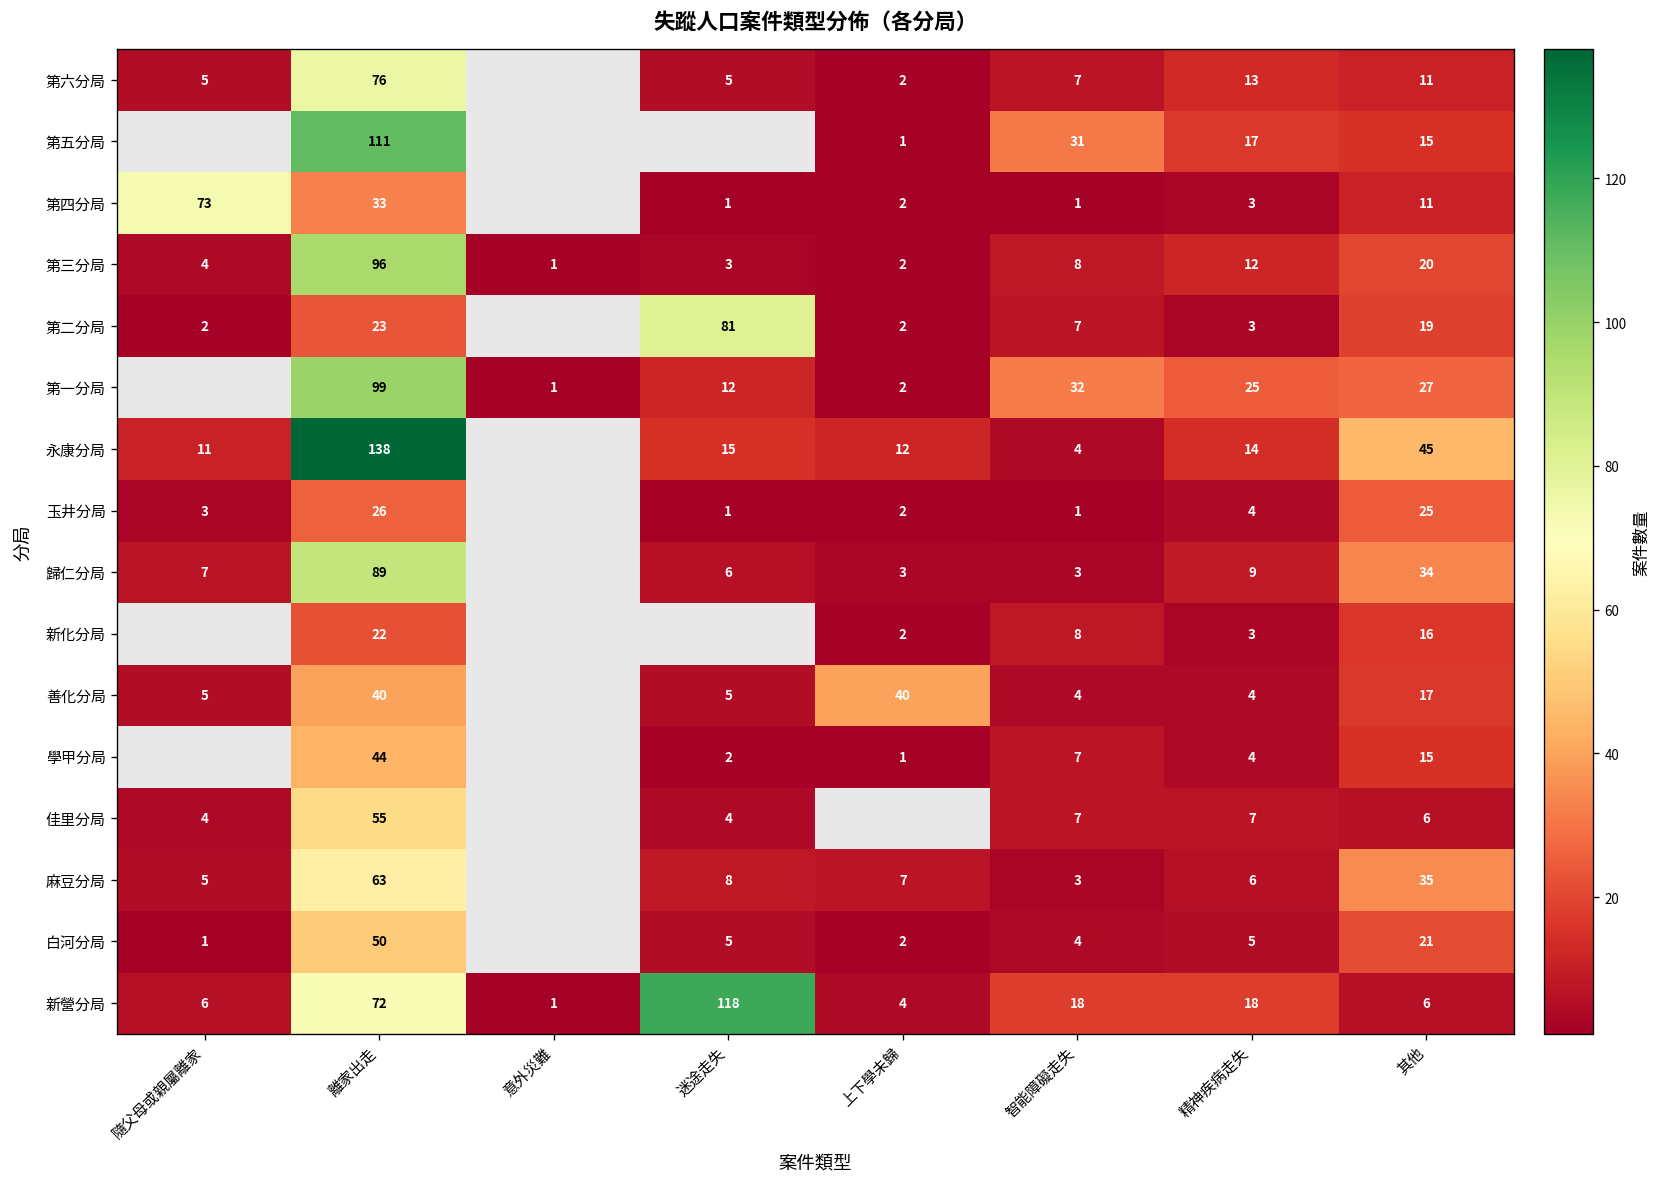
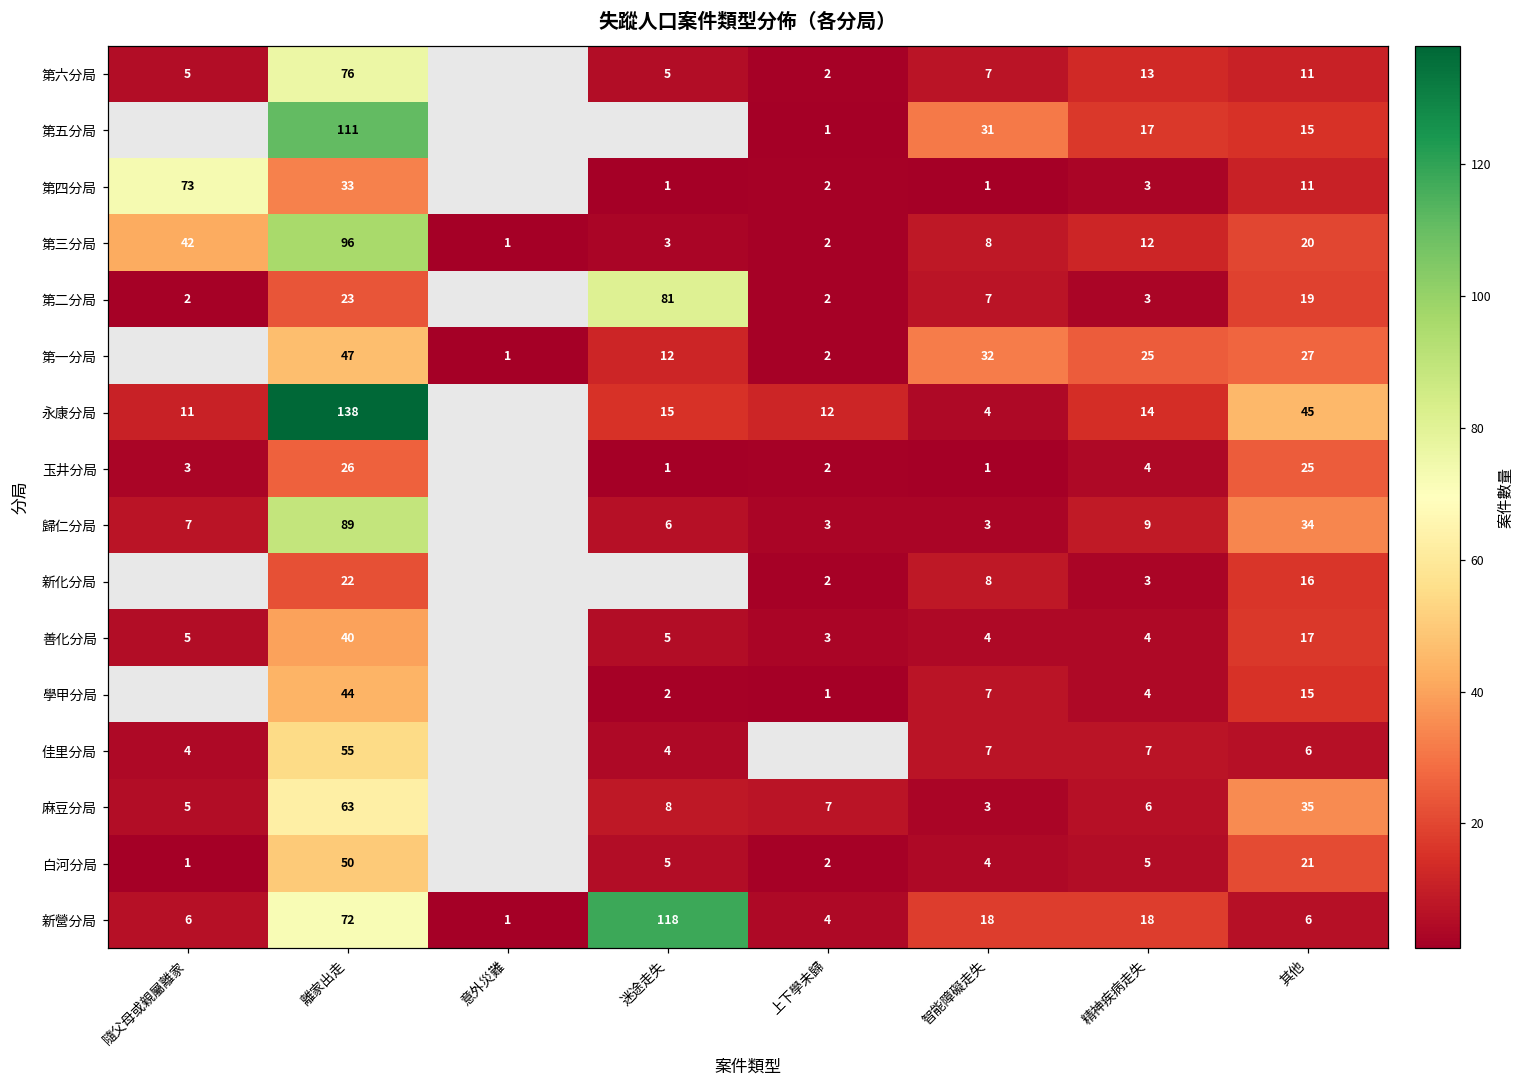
第三分局, 隨父母或親屬離家: 4 -> 42
第一分局, 離家出走: 99 -> 47
善化分局, 上下學未歸: 40 -> 3
